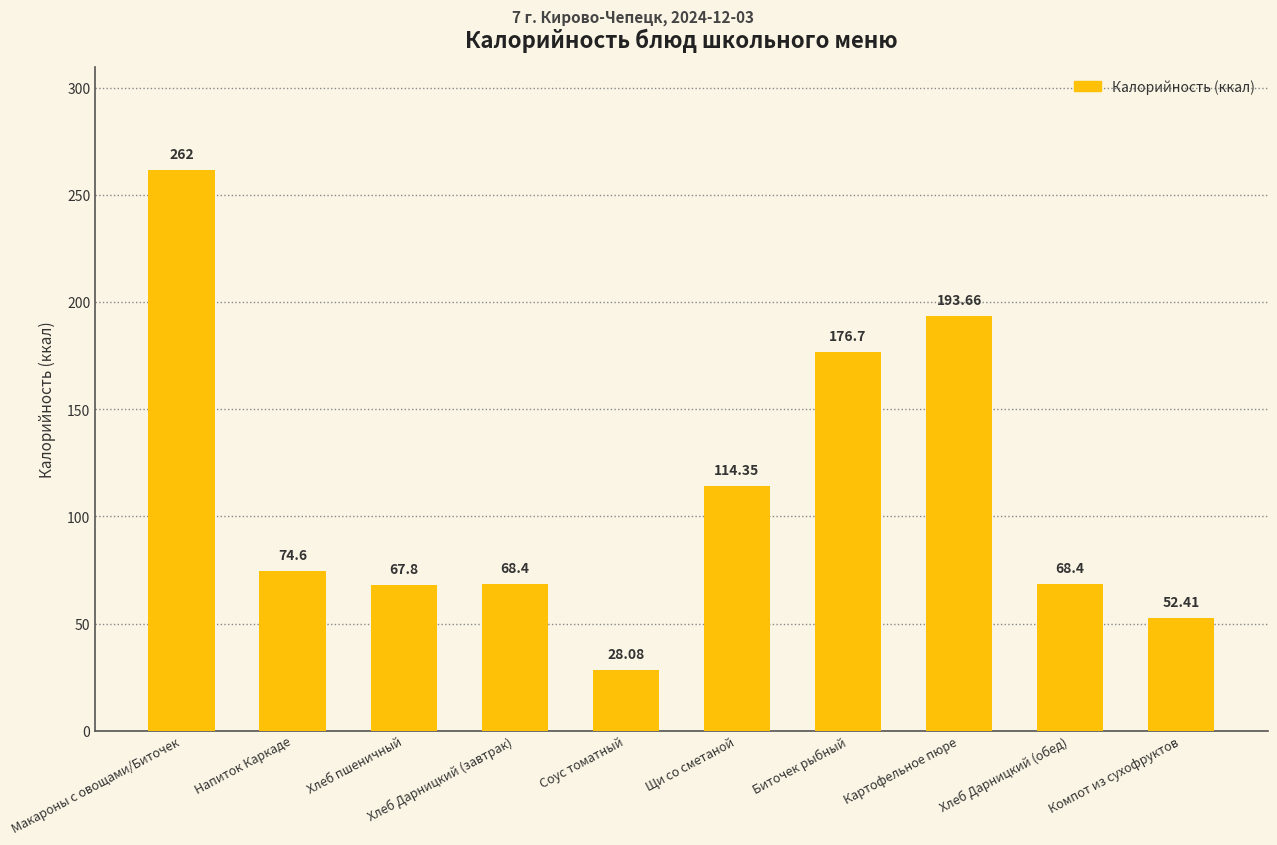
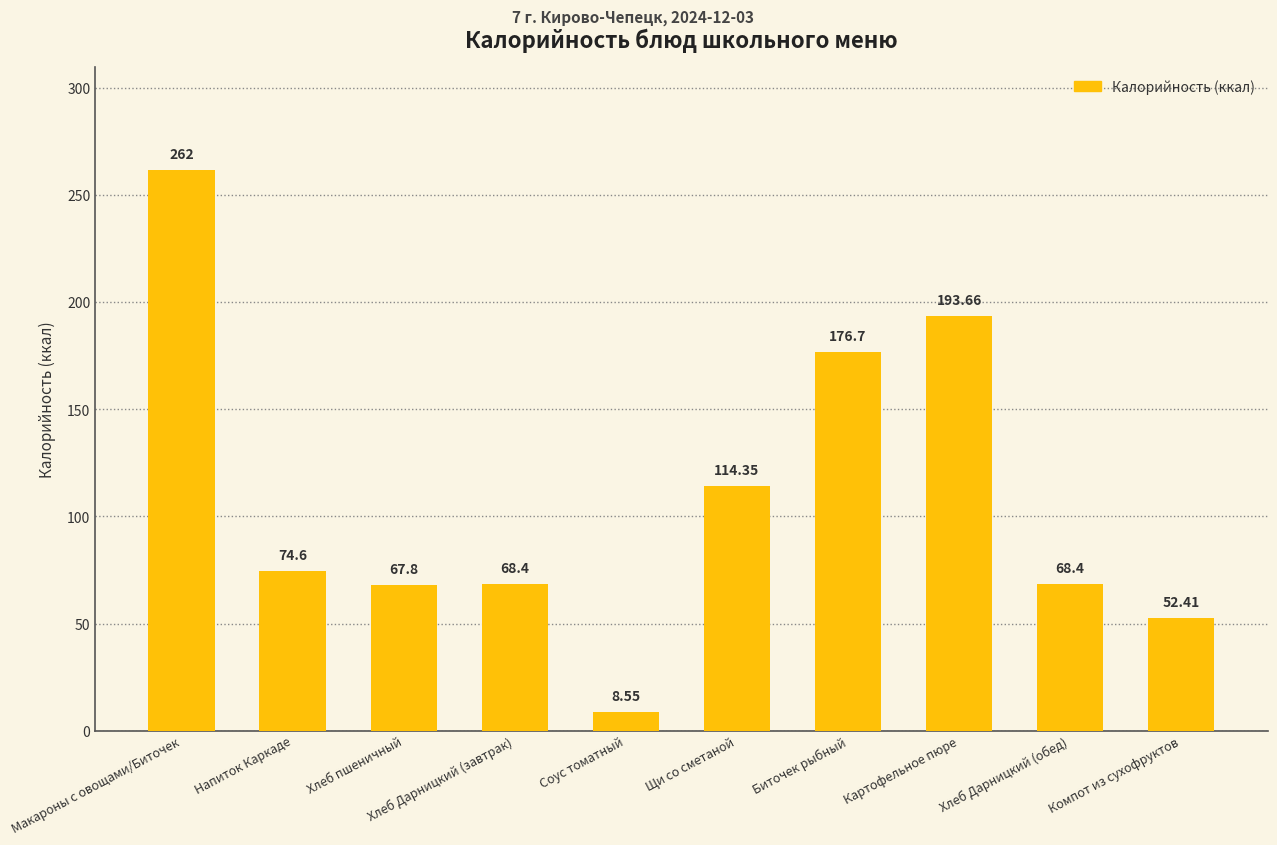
Соус томатный: 28.08 -> 8.55
